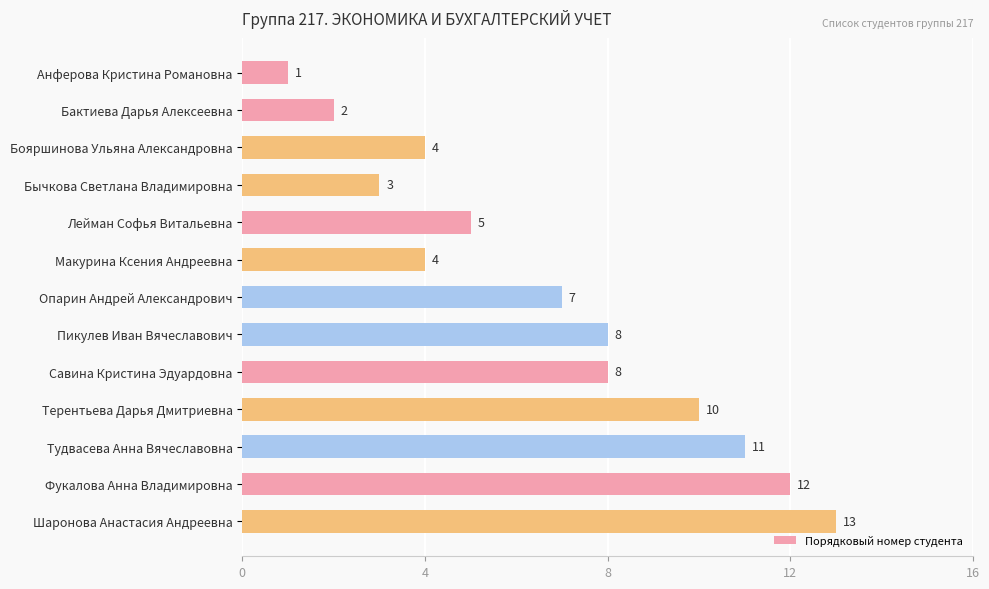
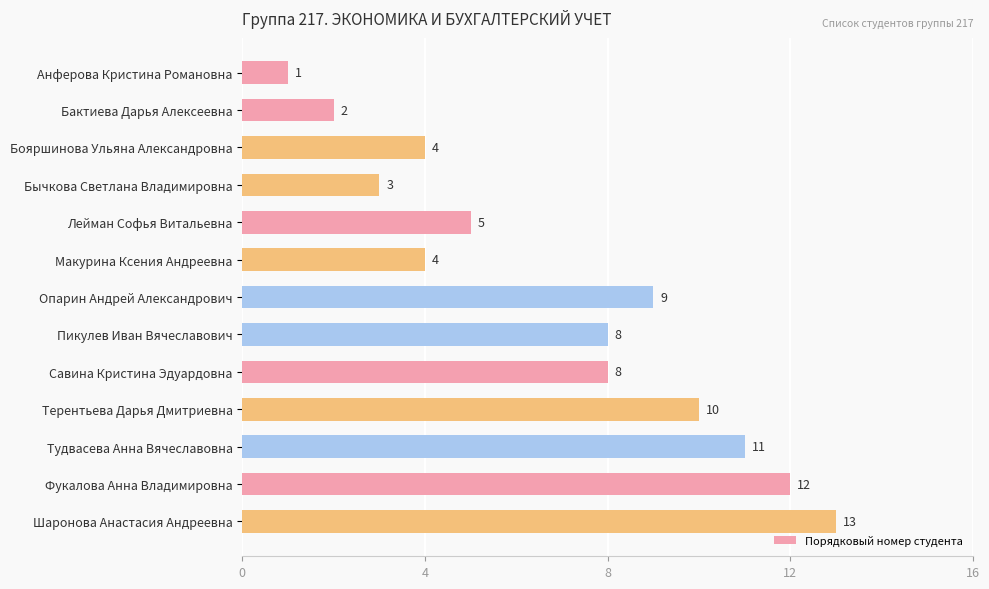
Опарин Андрей Александрович: 7 -> 9
